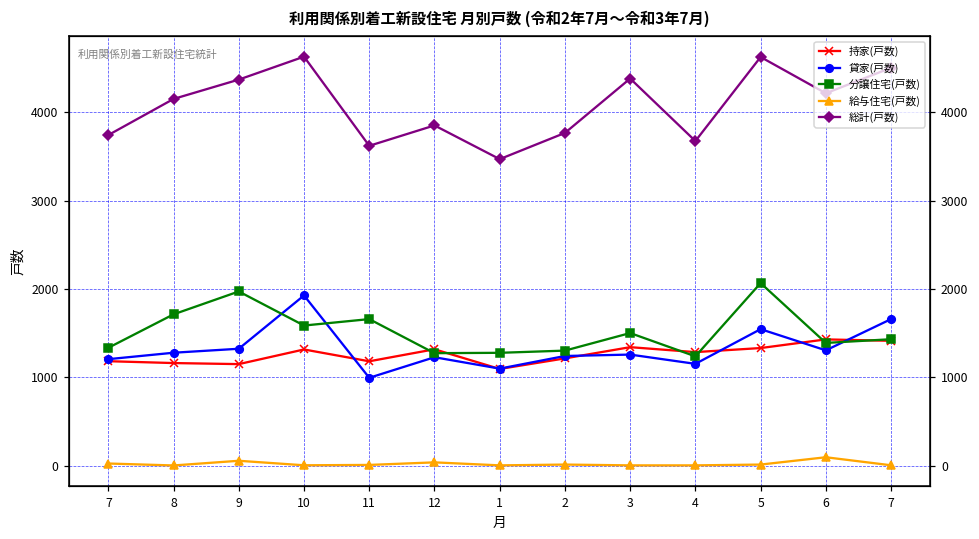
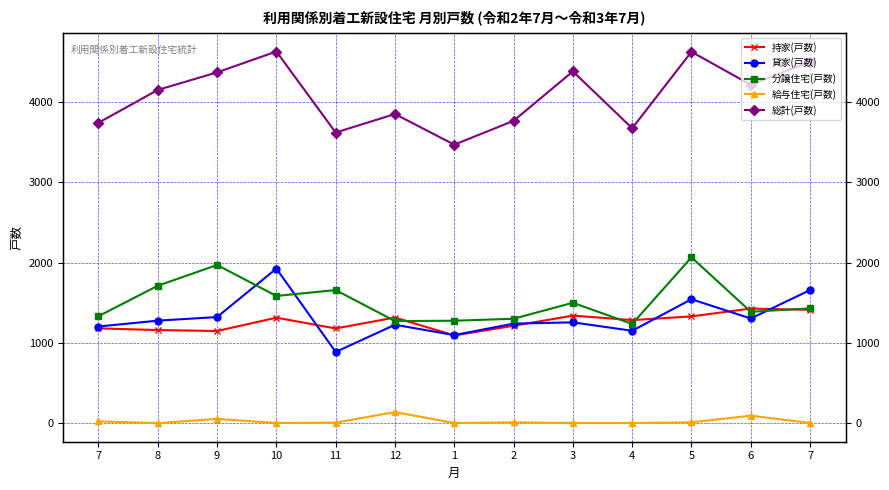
貸家(戸数), 11: 1000 -> 900
給与住宅(戸数), 12: 0 -> 100
